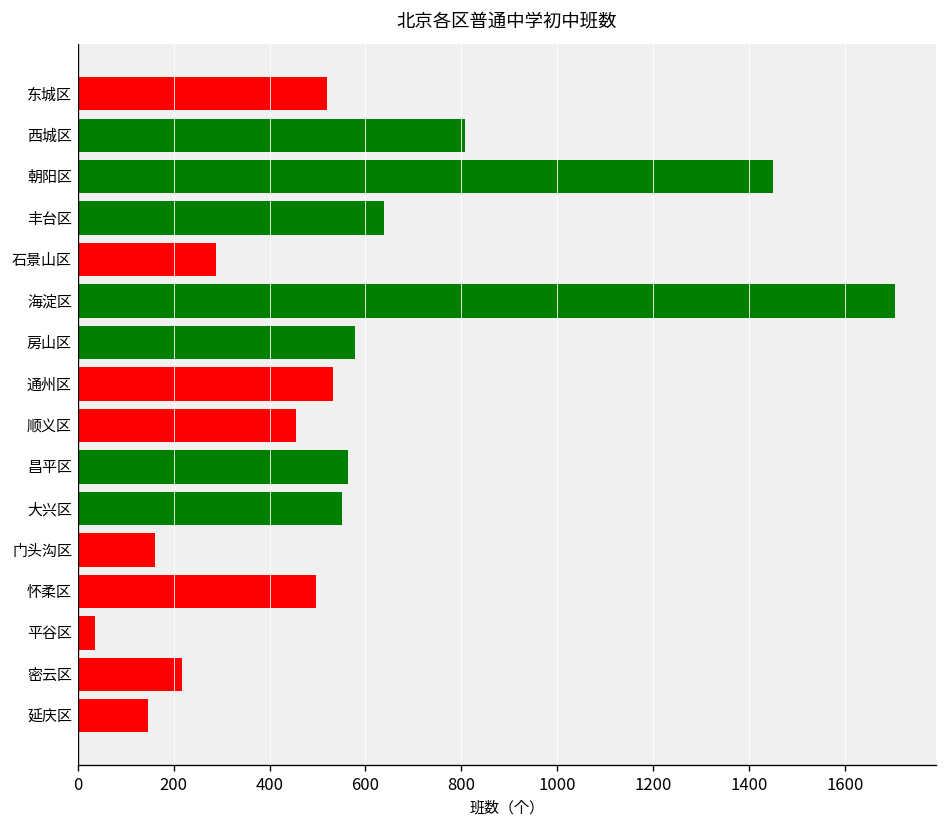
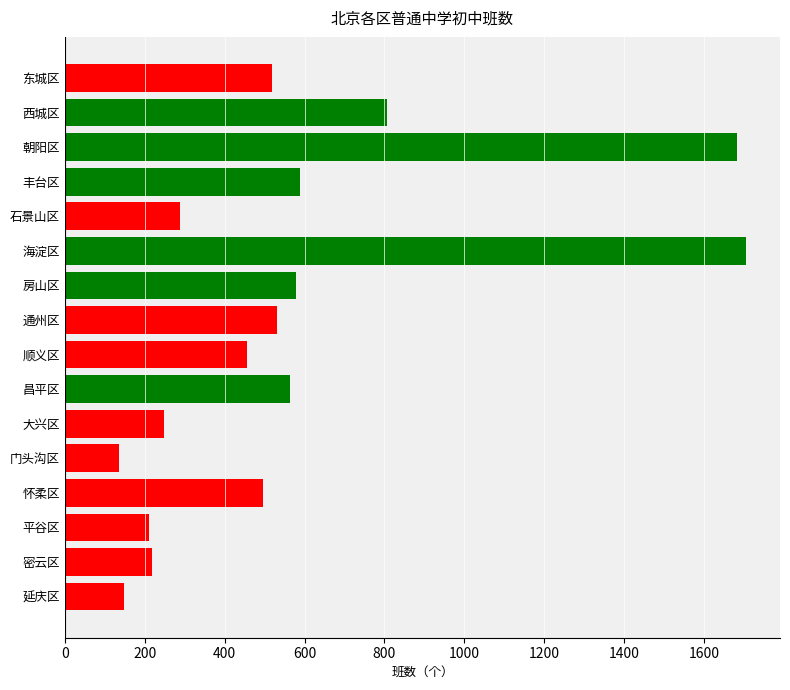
朝阳区: 1450 -> 1680
丰台区: 640 -> 590
大兴区: 550 -> 250
门头沟区: 160 -> 140
平谷区: 40 -> 210
